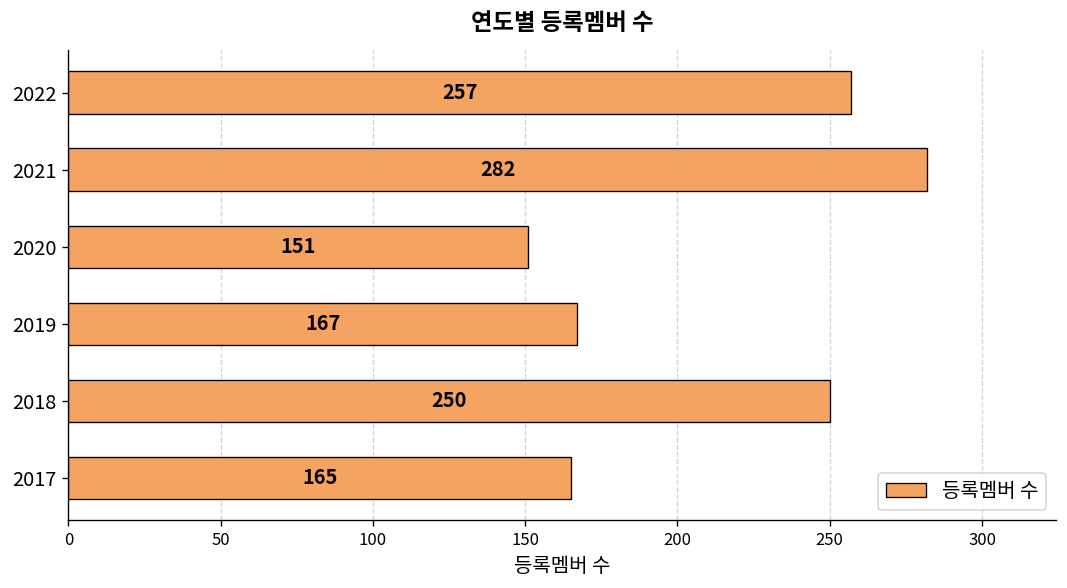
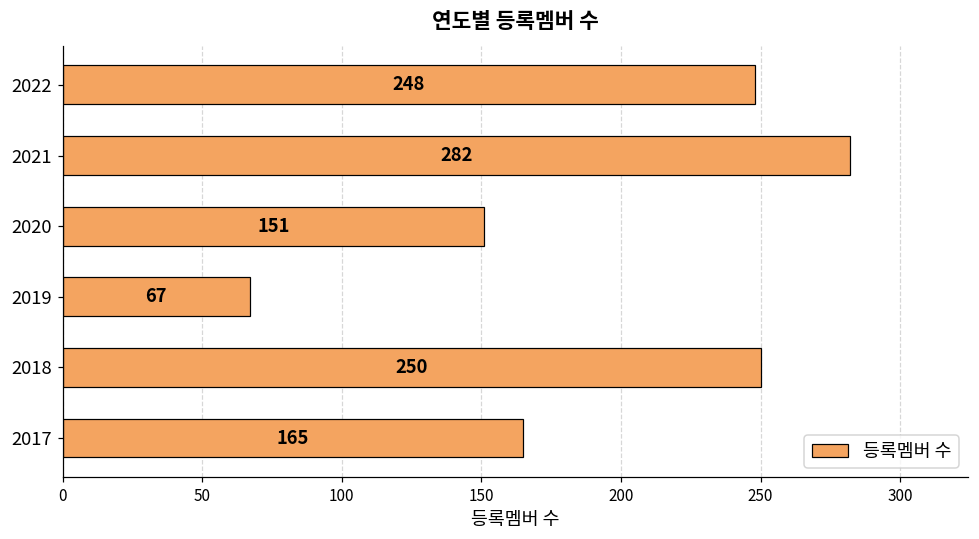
2022: 257 -> 248
2019: 167 -> 67
